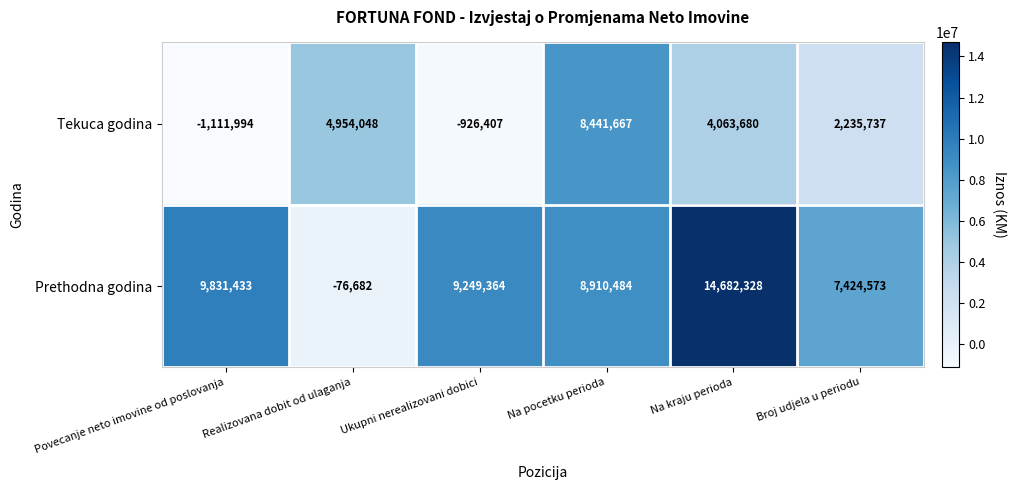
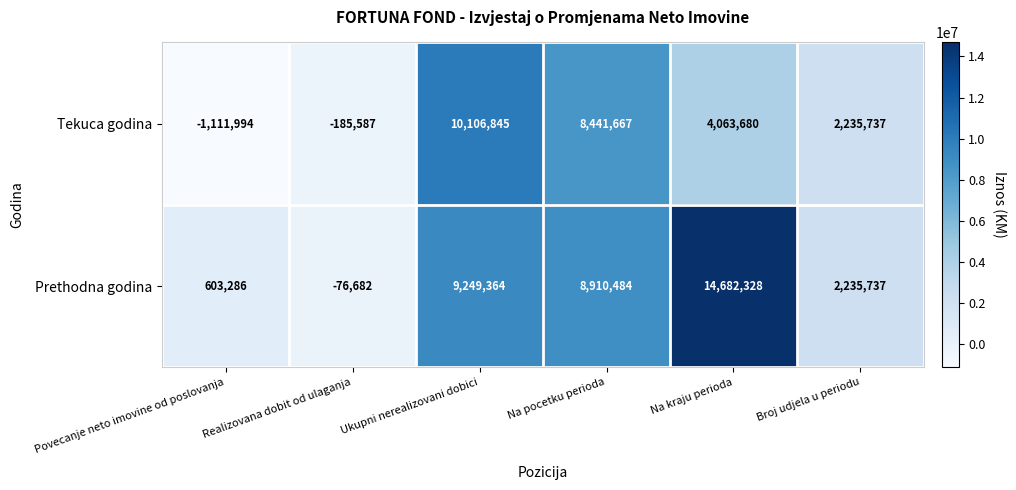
Tekuca godina, Realizovana dobit od ulaganja: 4,954,048 -> -185,587
Tekuca godina, Ukupni nerealizovani dobici: -926,407 -> 10,106,845
Prethodna godina, Povecanje neto imovine od poslovanja: 9,831,433 -> 603,286
Prethodna godina, Broj udjela u periodu: 7,424,573 -> 2,235,737
